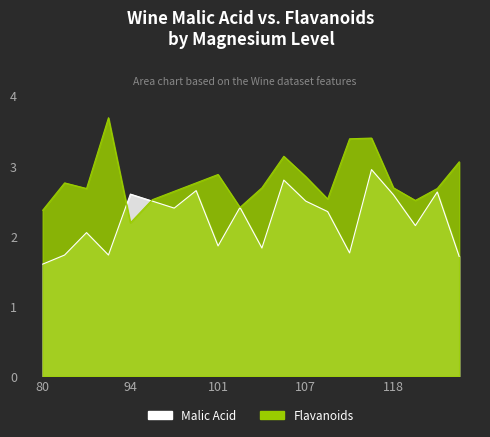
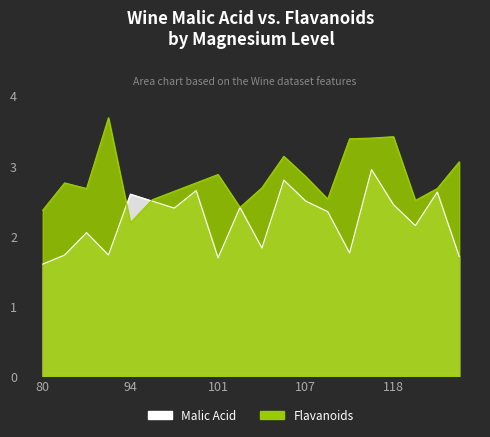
Malic Acid, 101: 1.9 -> 1.7
Malic Acid, 118: 2.6 -> 2.5
Flavanoids, 118: 2.7 -> 3.4
